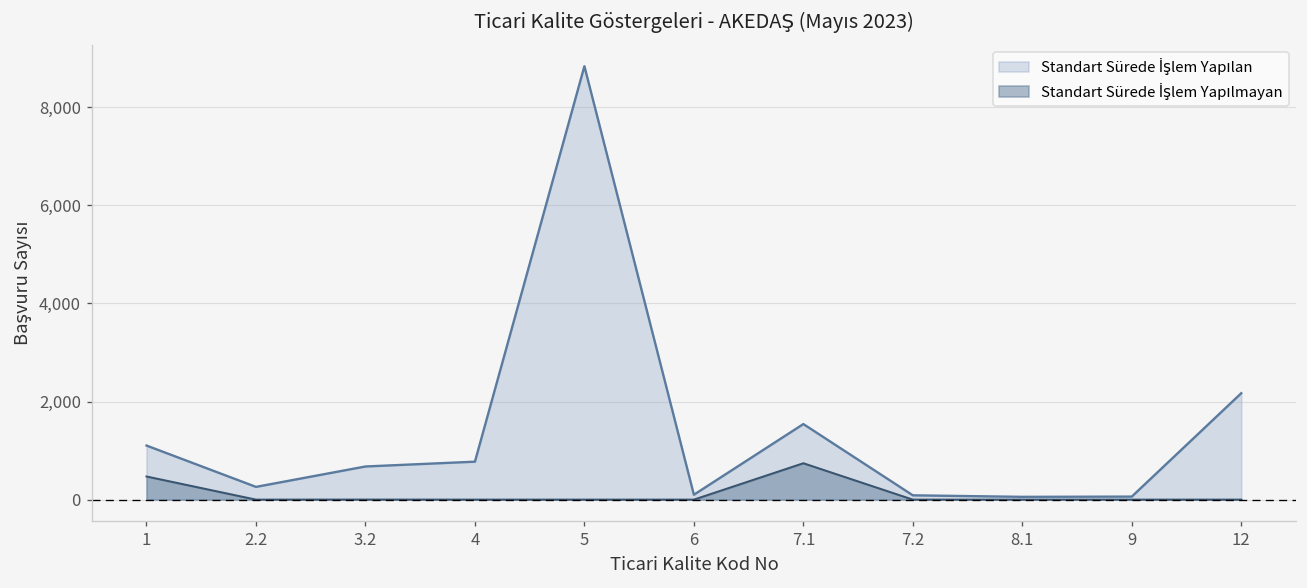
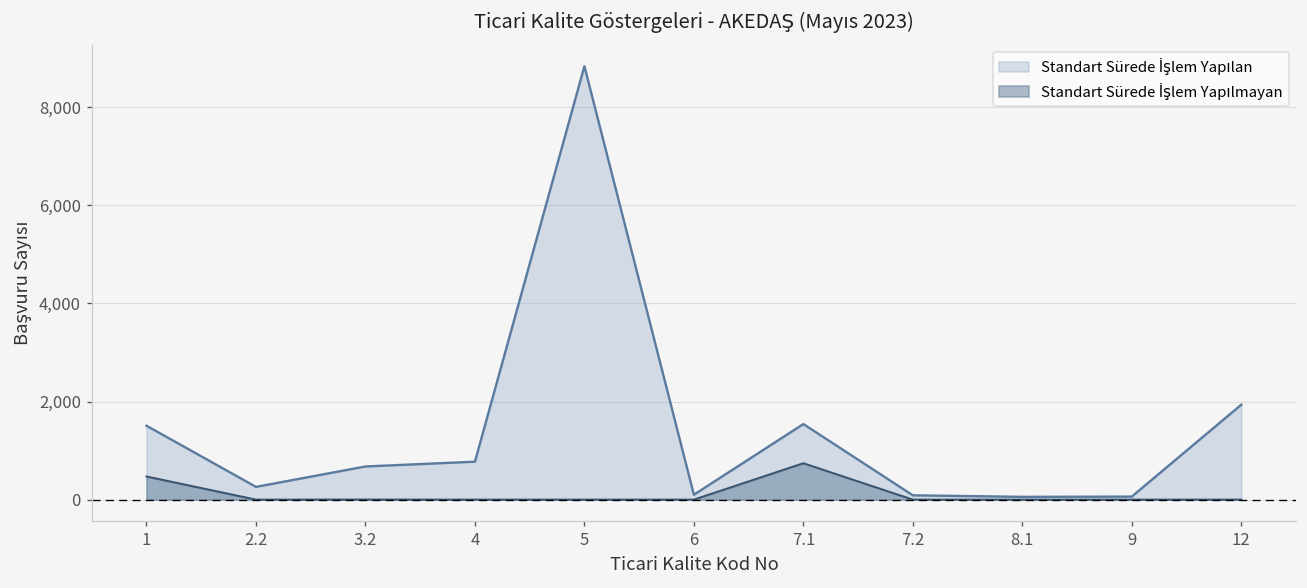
Standart Sürede İşlem Yapılan, 1: 1,100 -> 1,500
Standart Sürede İşlem Yapılan, 12: 2,200 -> 1,900
